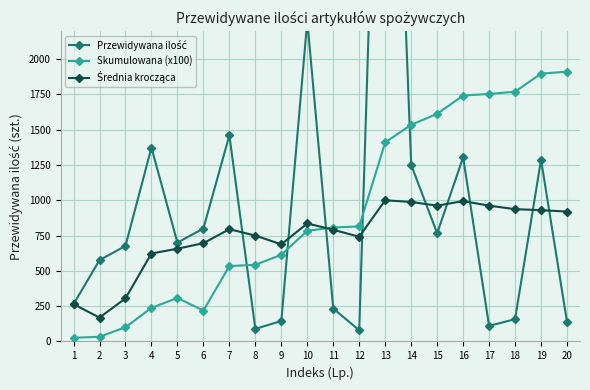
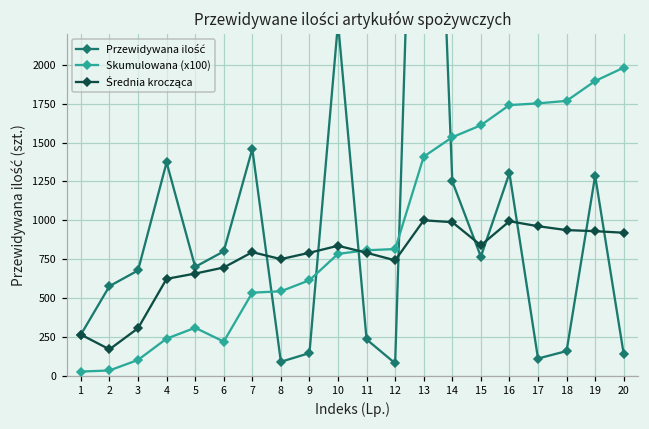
Średnia krocząca, 9: 690 -> 790
Średnia krocząca, 15: 960 -> 840
Skumulowana (x100), 20: 1910 -> 1980
